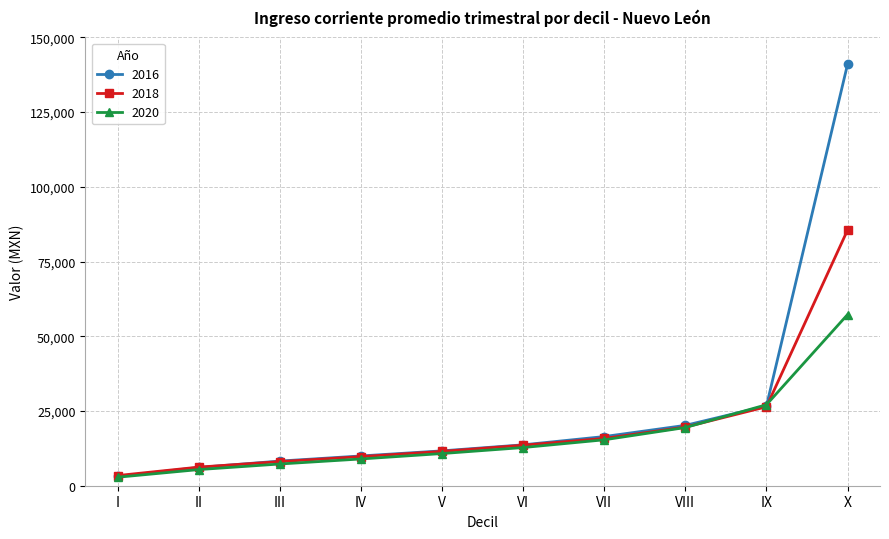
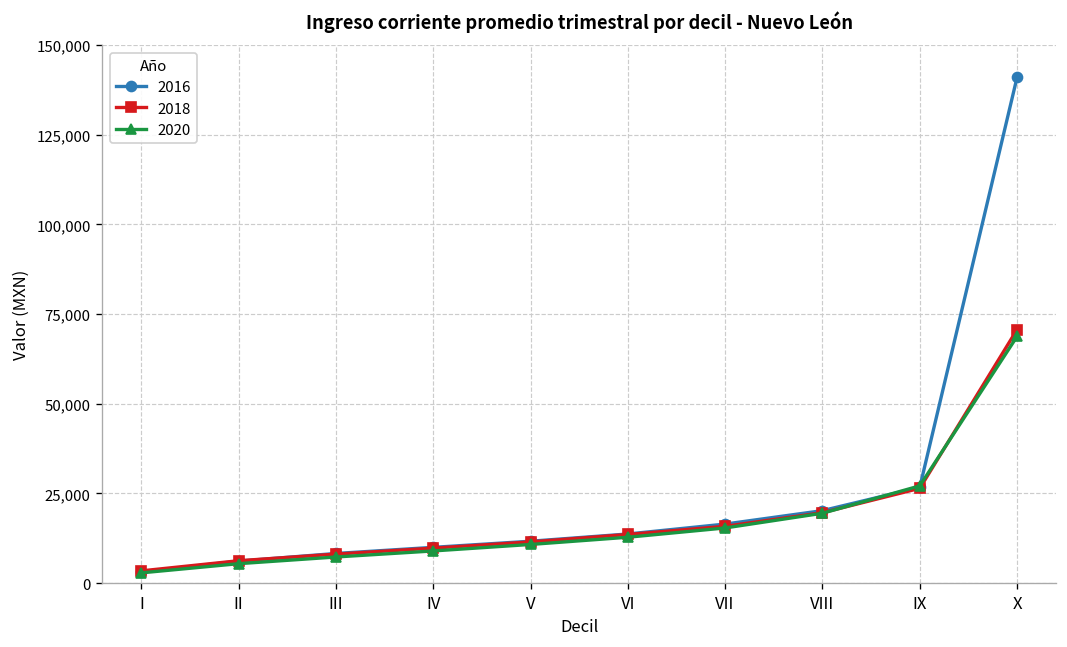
2018, X: 86,000 -> 71,000
2020, X: 57,000 -> 69,000
